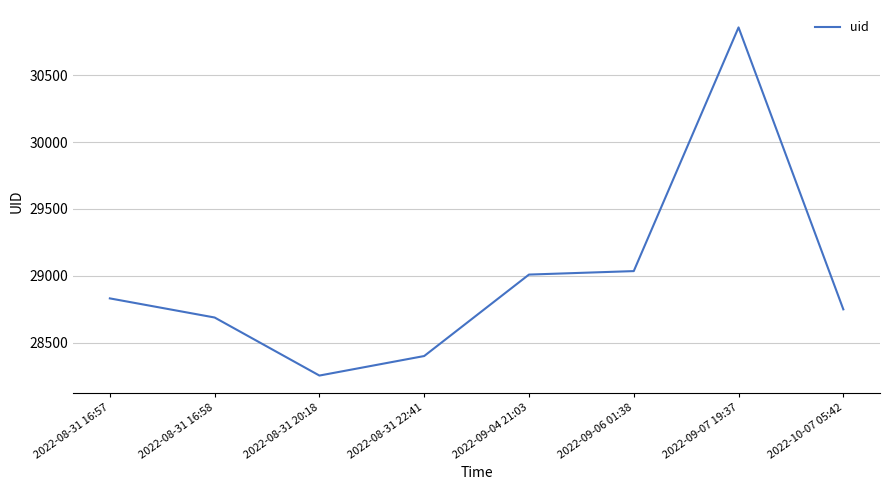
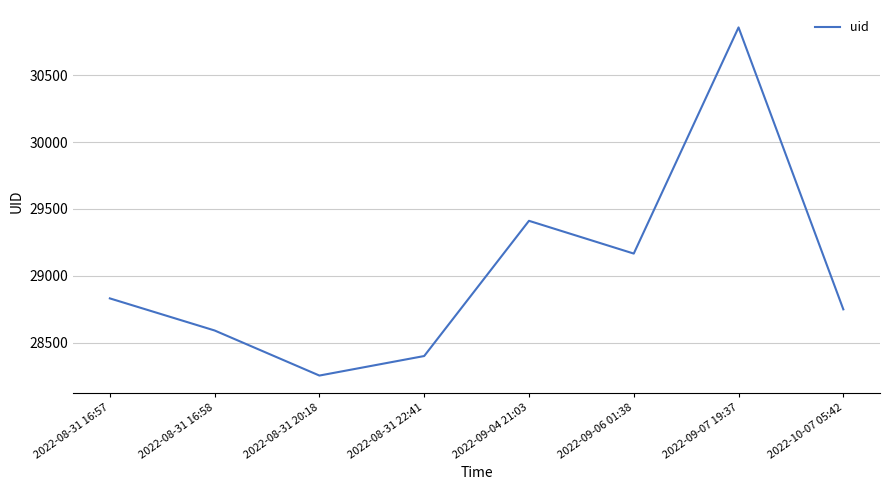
2022-08-31 16:58: 28690 -> 28590
2022-09-04 21:03: 29010 -> 29410
2022-09-06 01:38: 29040 -> 29170
